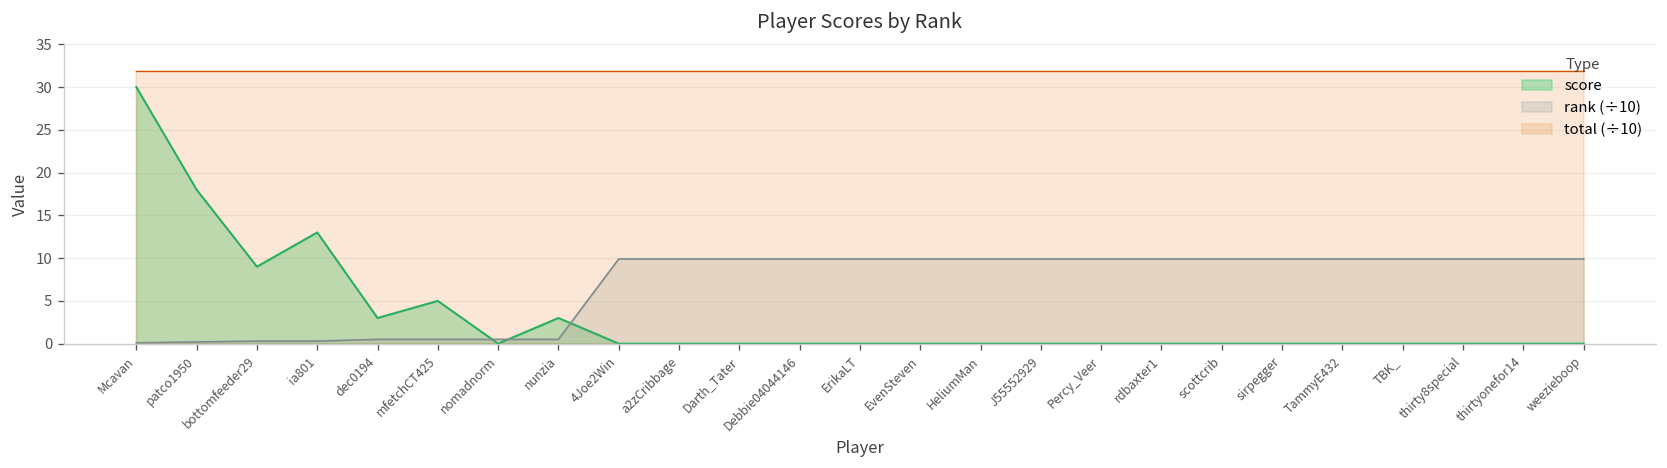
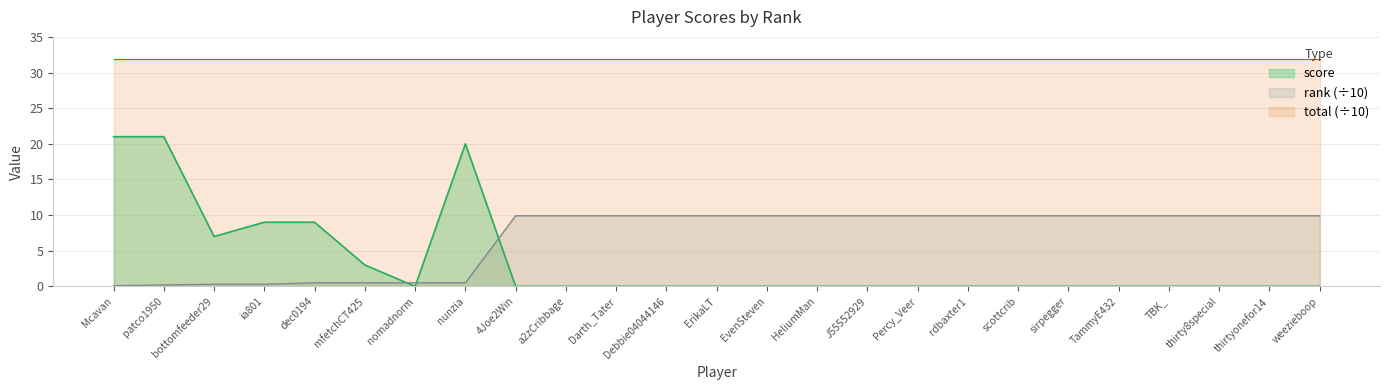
score, Mcavan: 30 -> 21
score, patco1950: 18 -> 21
score, bottomfeeder29: 9 -> 7
score, ia801: 13 -> 9
score, dec0194: 3 -> 9
score, mfetchCT425: 5 -> 3
score, nunzia: 3 -> 20
